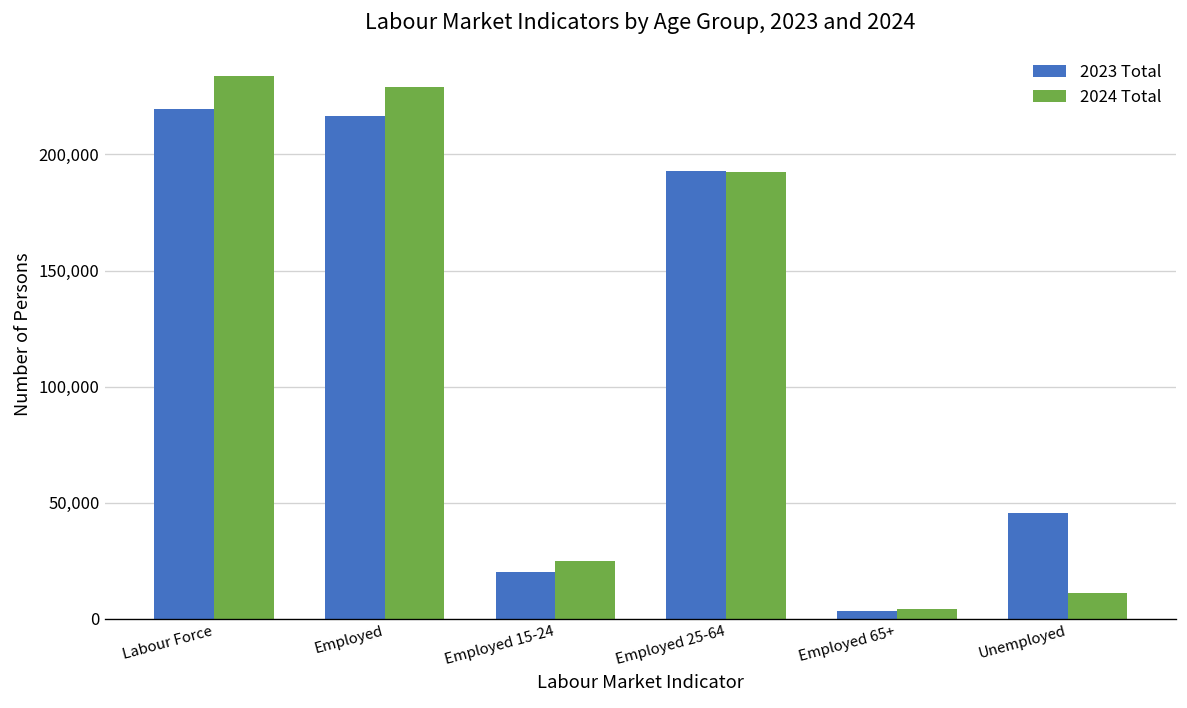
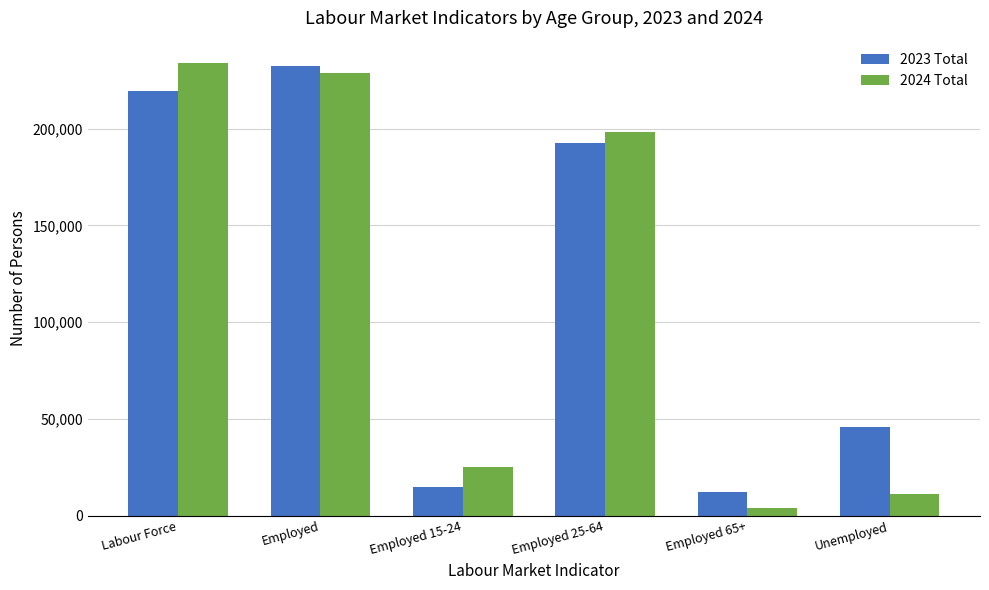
2023 Total, Employed: 217,000 -> 233,000
2023 Total, Employed 15-24: 20,000 -> 15,000
2024 Total, Employed 25-64: 192,000 -> 198,000
2023 Total, Employed 65+: 4,000 -> 12,000
